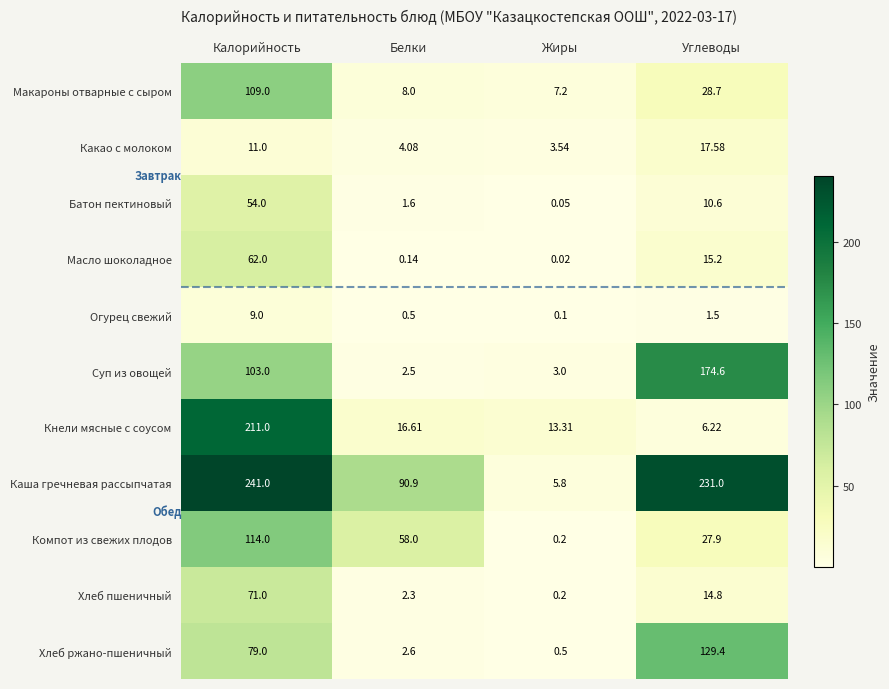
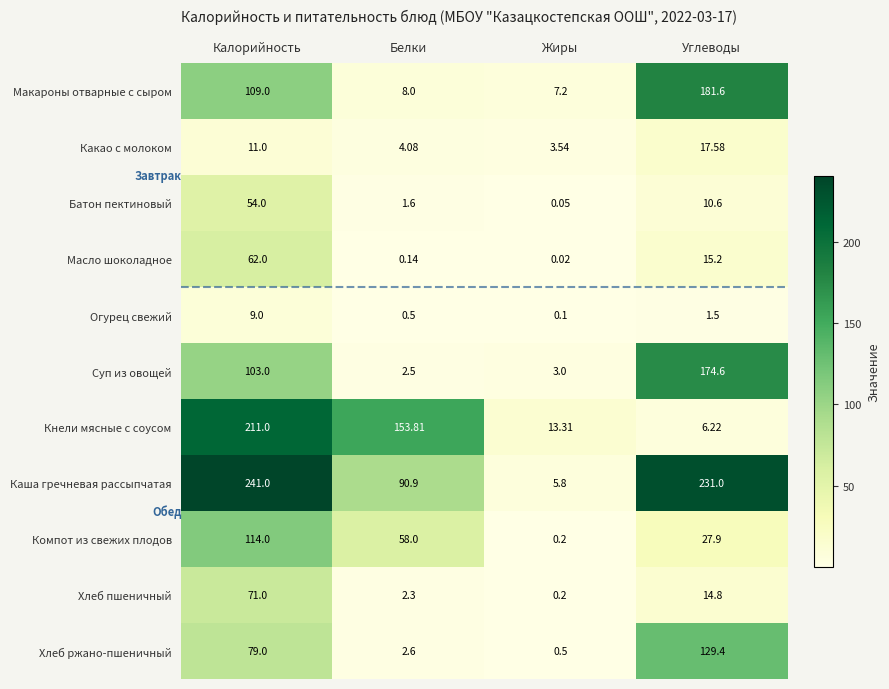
Макароны отварные с сыром, Углеводы: 28.7 -> 181.6
Кнели мясные с соусом, Белки: 16.61 -> 153.81
